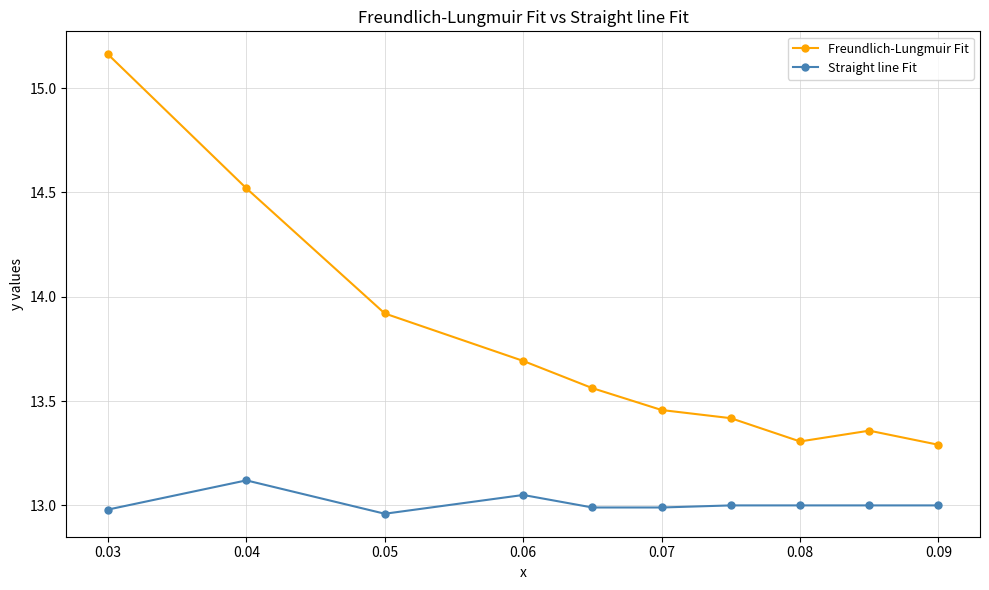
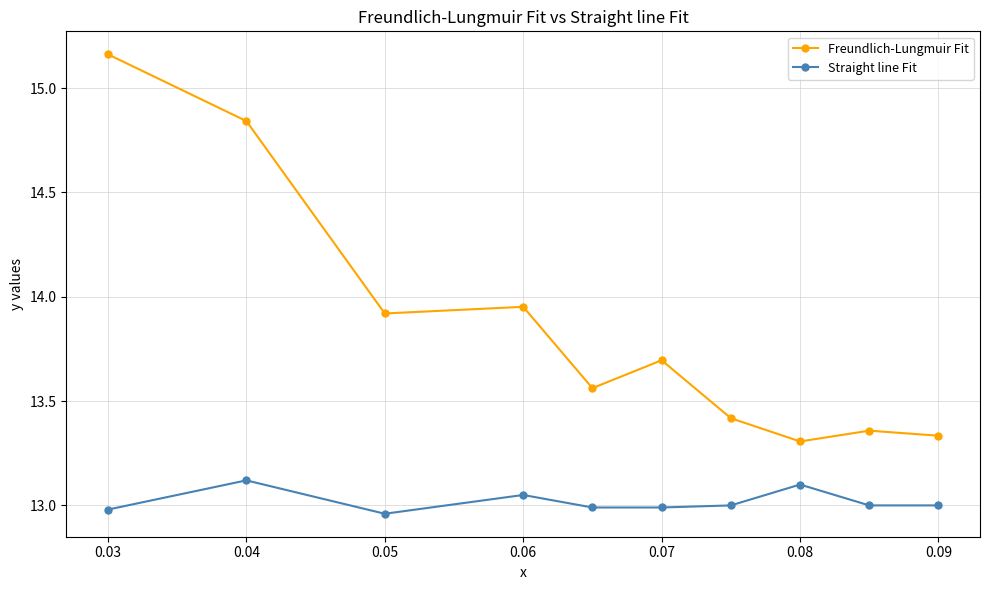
Freundlich-Lungmuir Fit, 0.04: 14.52 -> 14.84
Freundlich-Lungmuir Fit, 0.06: 13.69 -> 13.95
Freundlich-Lungmuir Fit, 0.07: 13.46 -> 13.70
Straight line Fit, 0.08: 13.0 -> 13.1
Freundlich-Lungmuir Fit, 0.09: 13.29 -> 13.33
